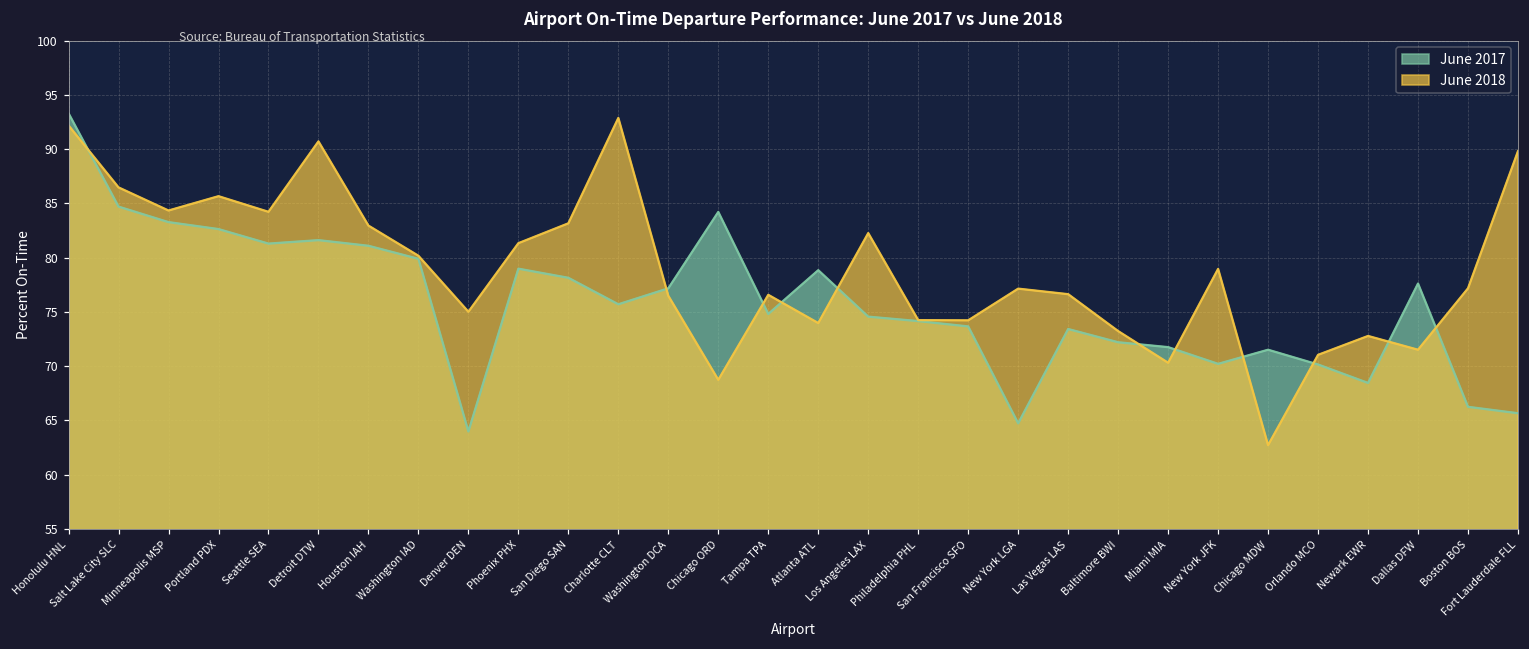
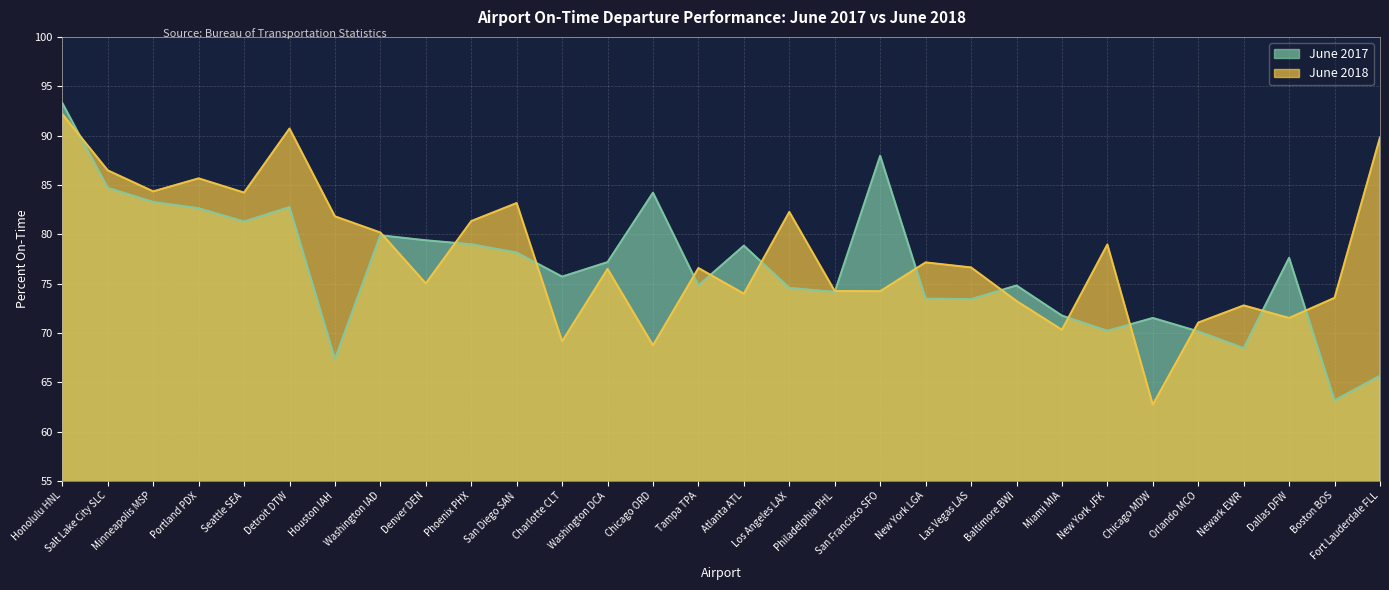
June 2017, Detroit DTW: 82 -> 83
June 2017, Houston IAH: 81 -> 67
June 2018, Houston IAH: 83 -> 82
June 2017, Denver DEN: 64 -> 79
June 2018, Charlotte CLT: 93 -> 69
June 2017, San Francisco SFO: 74 -> 88
June 2017, New York LGA: 65 -> 73
June 2017, Baltimore BWI: 72 -> 75
June 2017, Boston BOS: 66 -> 63
June 2018, Boston BOS: 77 -> 74
